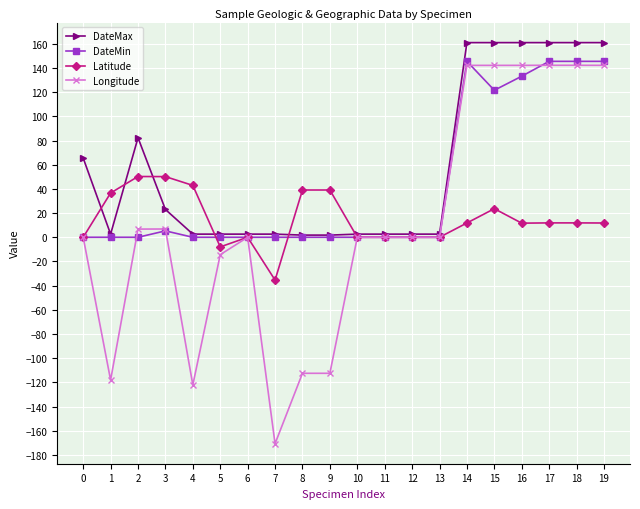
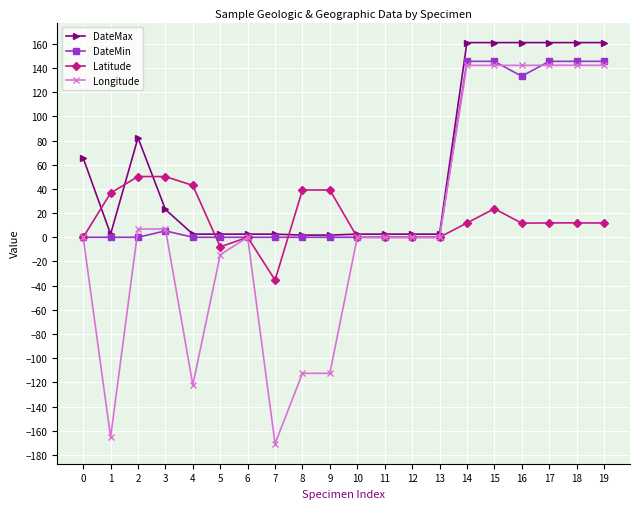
Longitude, 1: -118 -> -165
DateMin, 15: 122 -> 146
